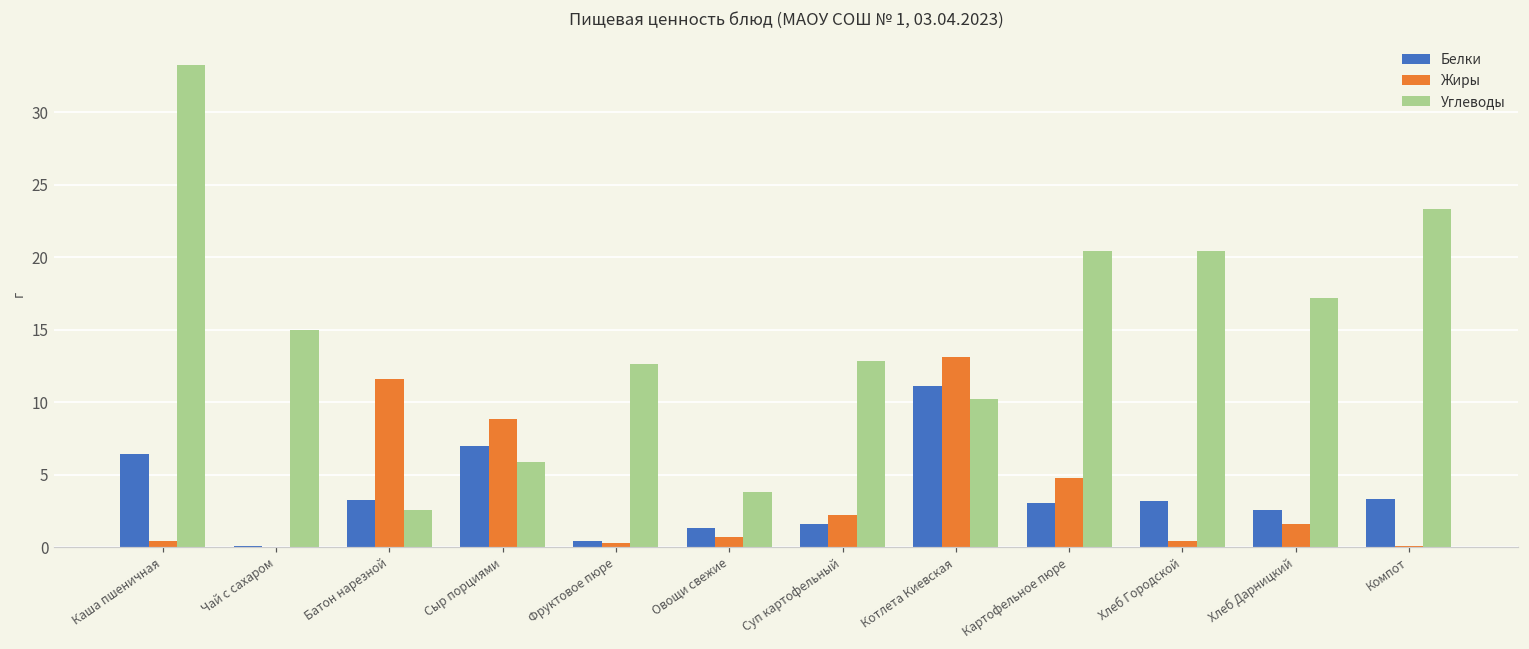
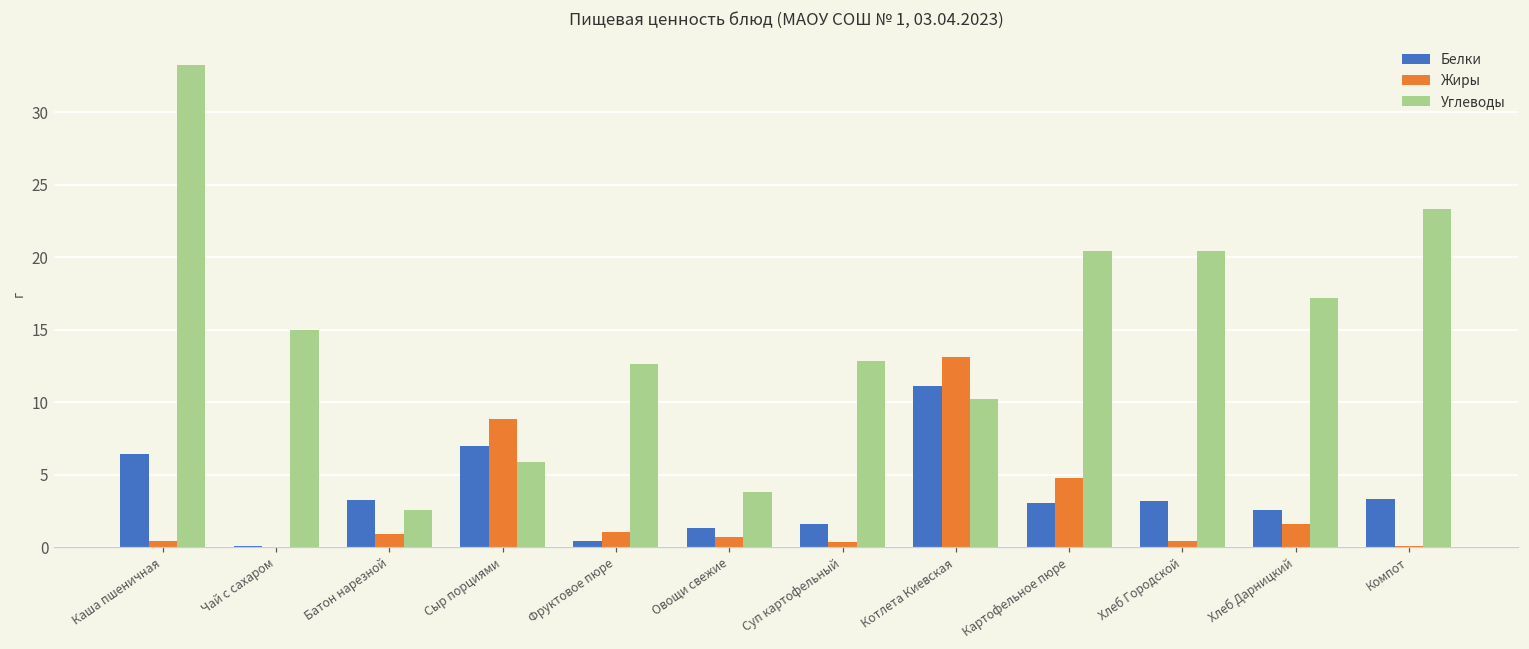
Жиры, Батон нарезной: 11.6 -> 0.9
Жиры, Фруктовое пюре: 0.3 -> 1.1
Жиры, Суп картофельный: 2.2 -> 0.3
